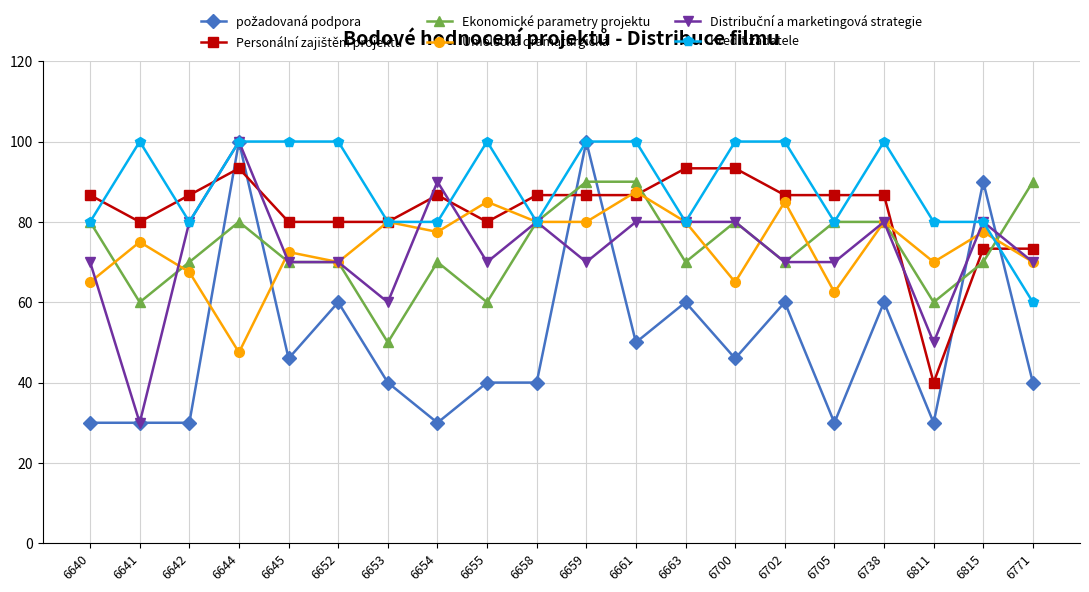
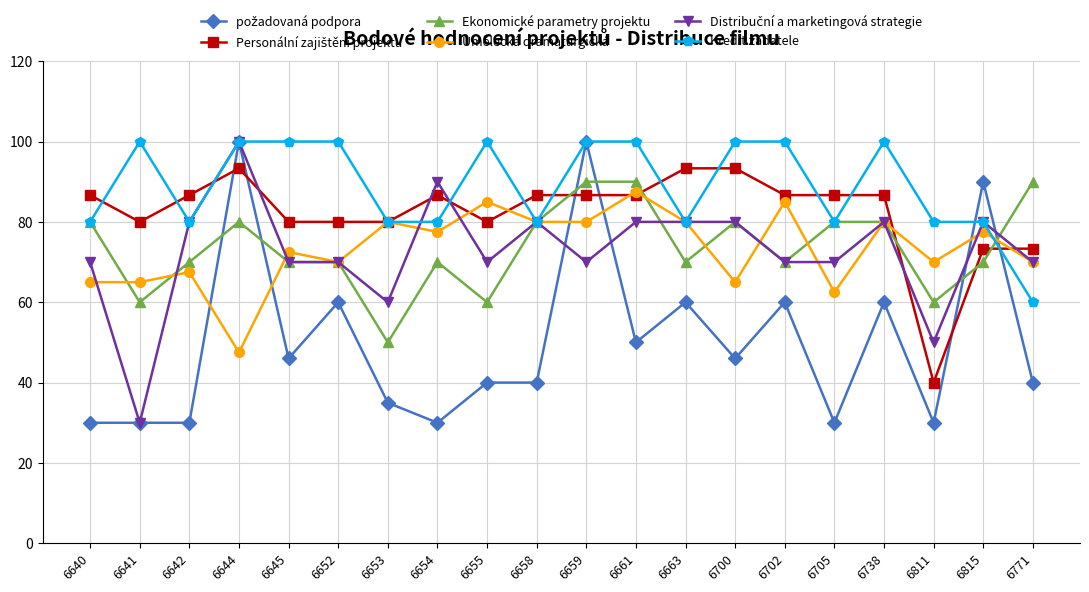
Umělecká dramaturgická, 6641: 75 -> 65
požadovaná podpora, 6653: 40 -> 35
